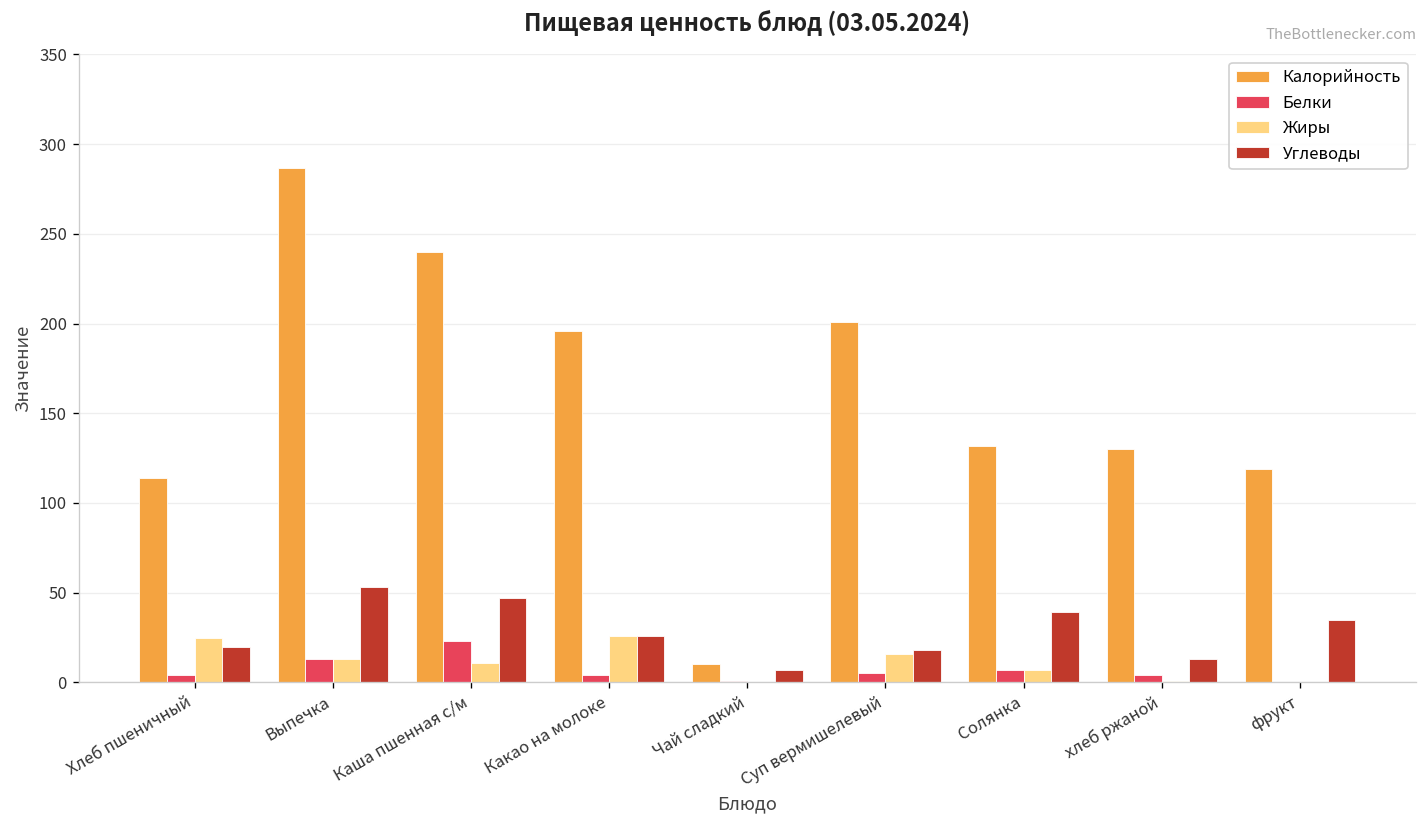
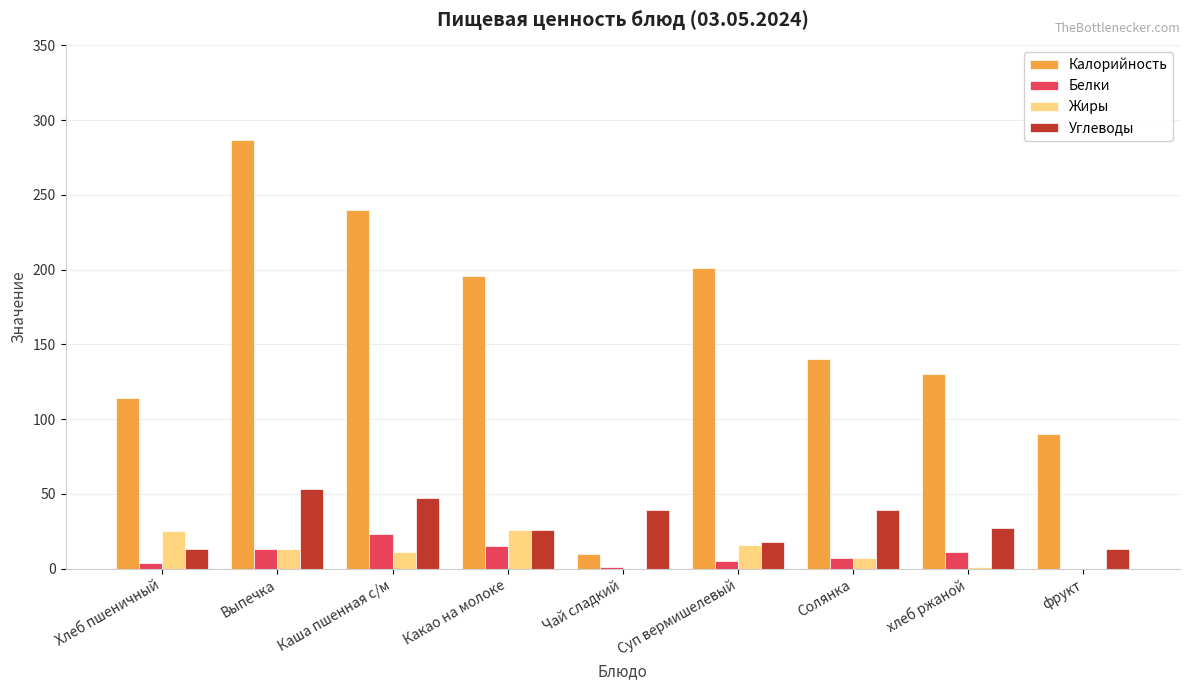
Углеводы, Хлеб пшеничный: 20 -> 13
Белки, Какао на молоке: 4 -> 15
Углеводы, Чай сладкий: 7 -> 39
Калорийность, Солянка: 132 -> 140
Белки, хлеб ржаной: 4 -> 11
Углеводы, хлеб ржаной: 13 -> 27
Калорийность, фрукт: 119 -> 90
Углеводы, фрукт: 35 -> 13
